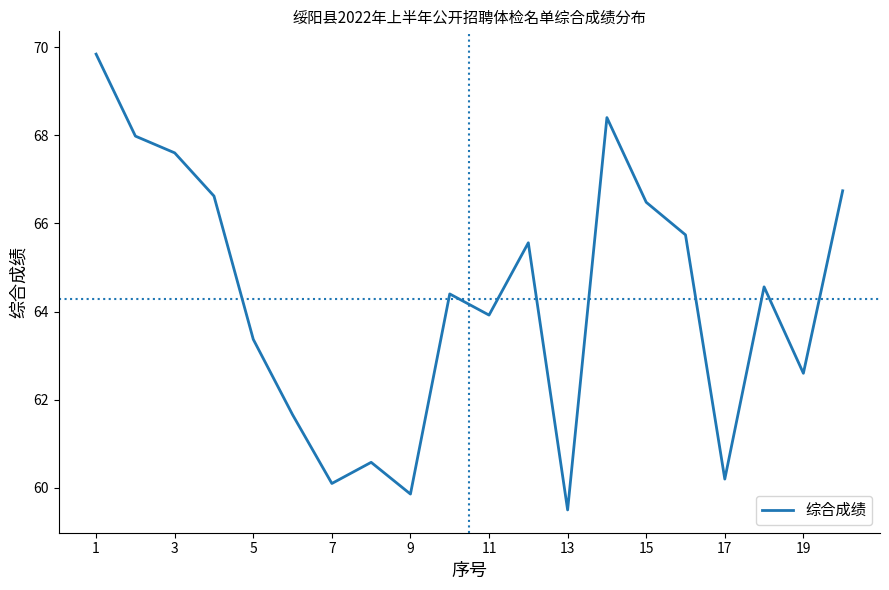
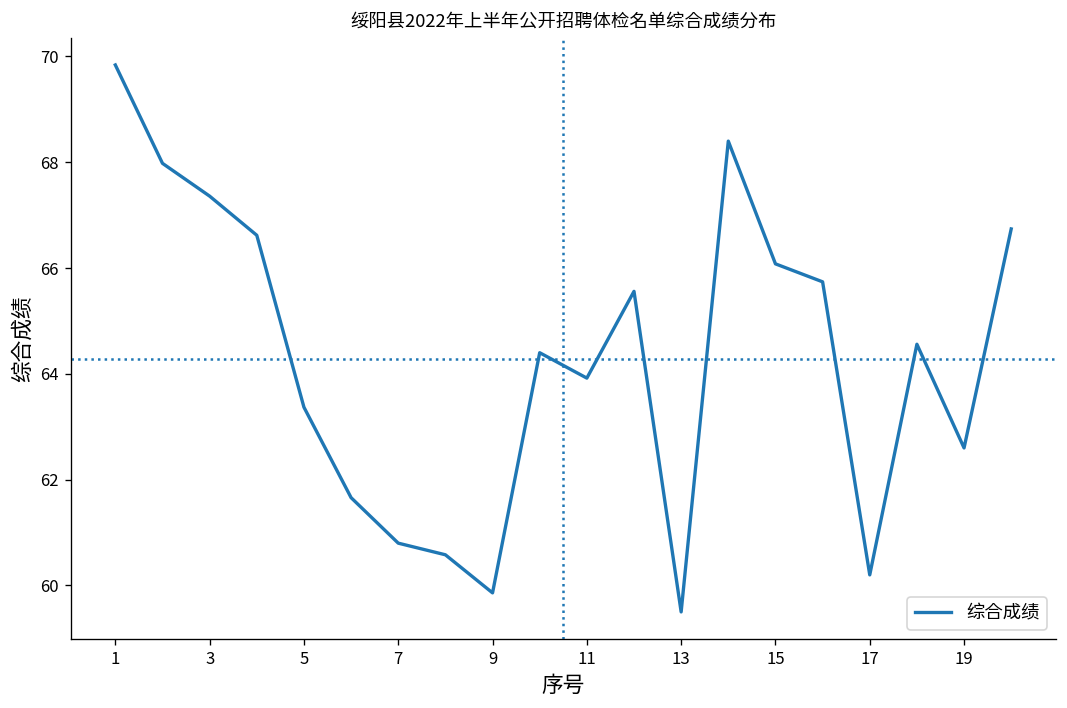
3: 67.6 -> 67.4
7: 60.1 -> 60.8
15: 66.5 -> 66.1
